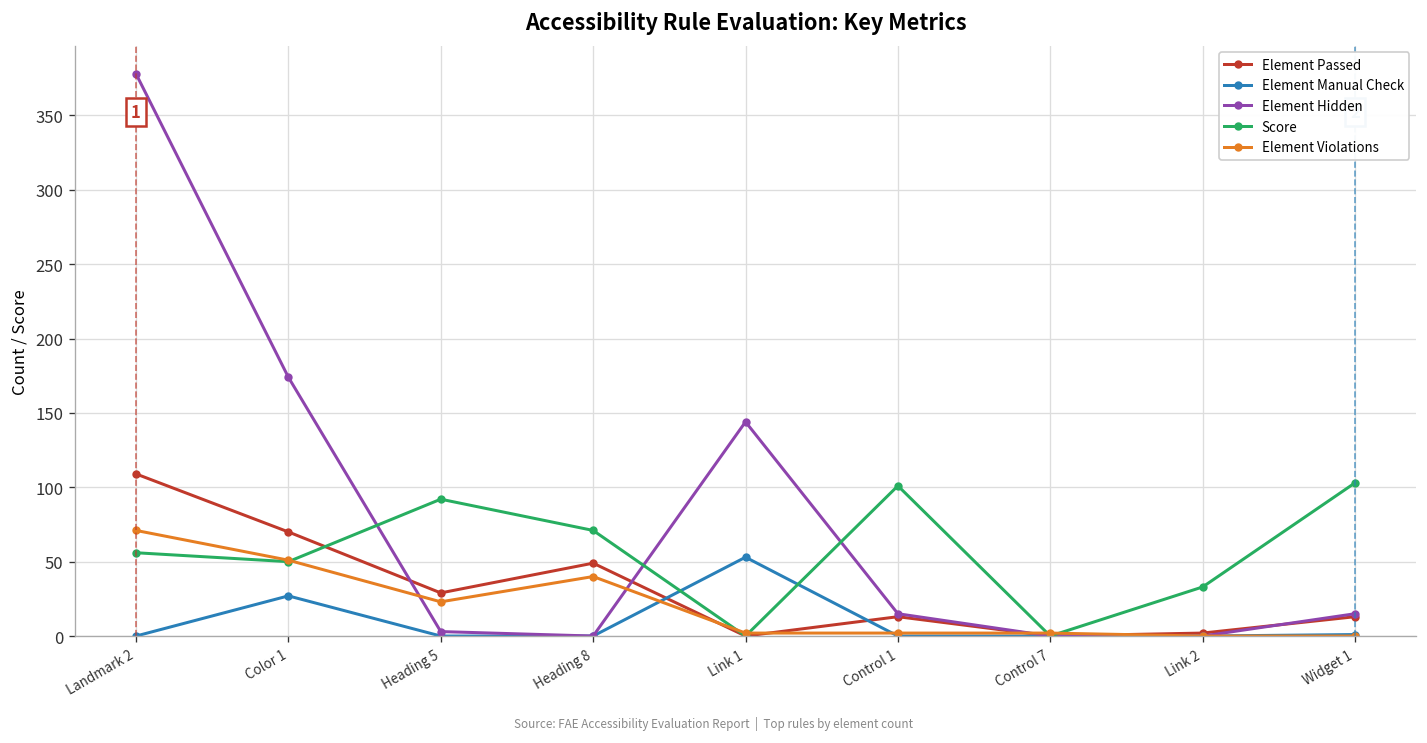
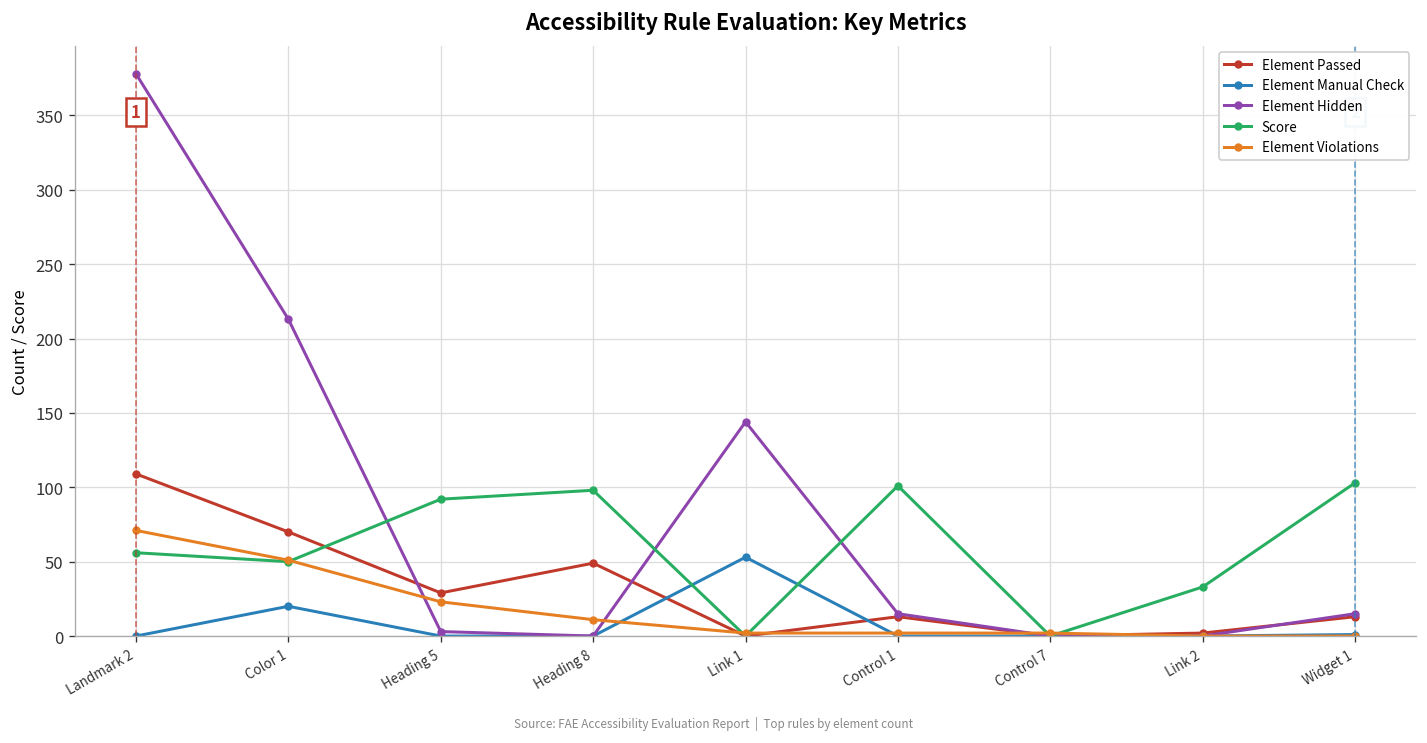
Element Manual Check, Color 1: 27 -> 20
Element Hidden, Color 1: 174 -> 213
Score, Heading 8: 71 -> 98
Element Violations, Heading 8: 40 -> 11
